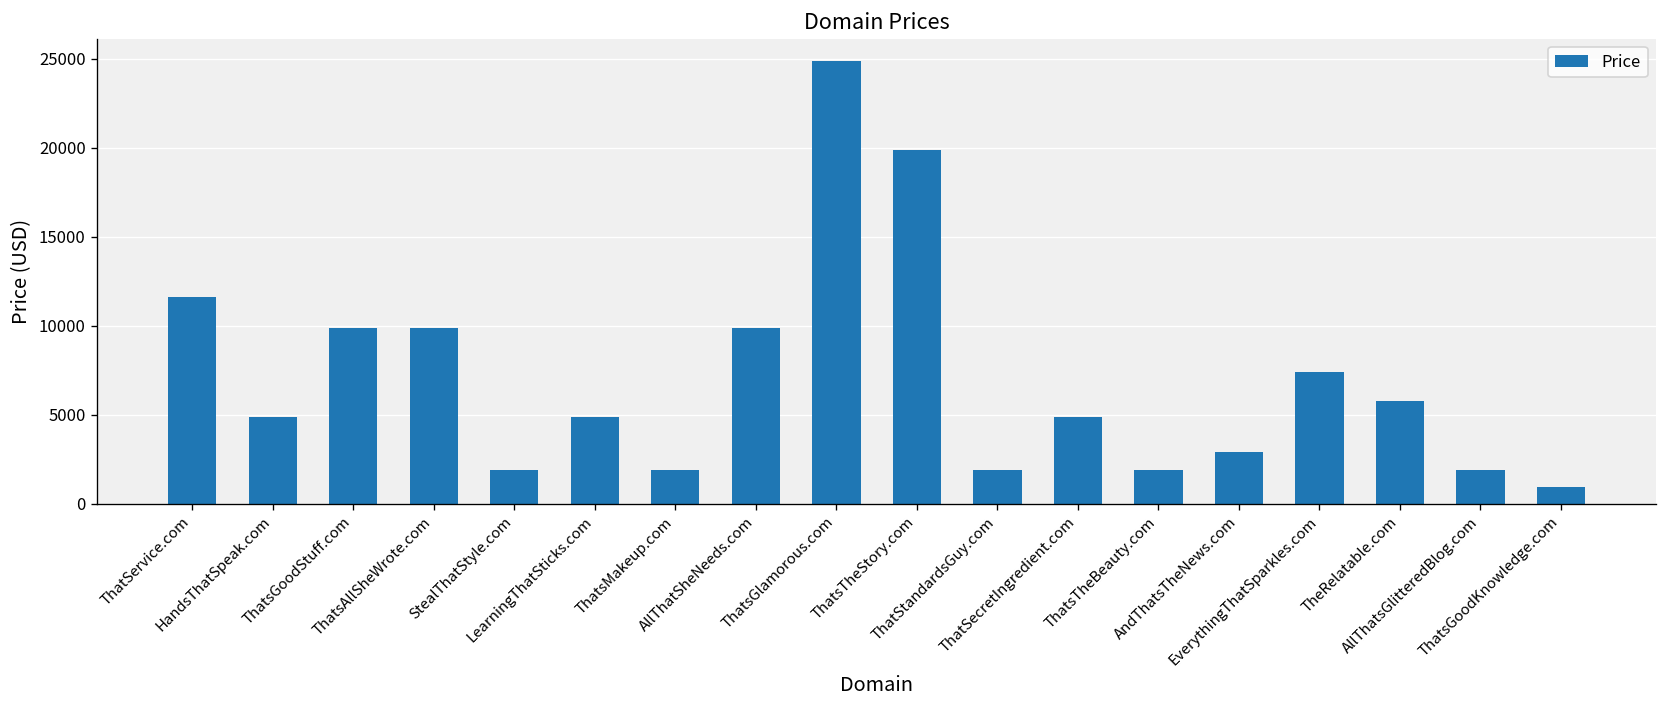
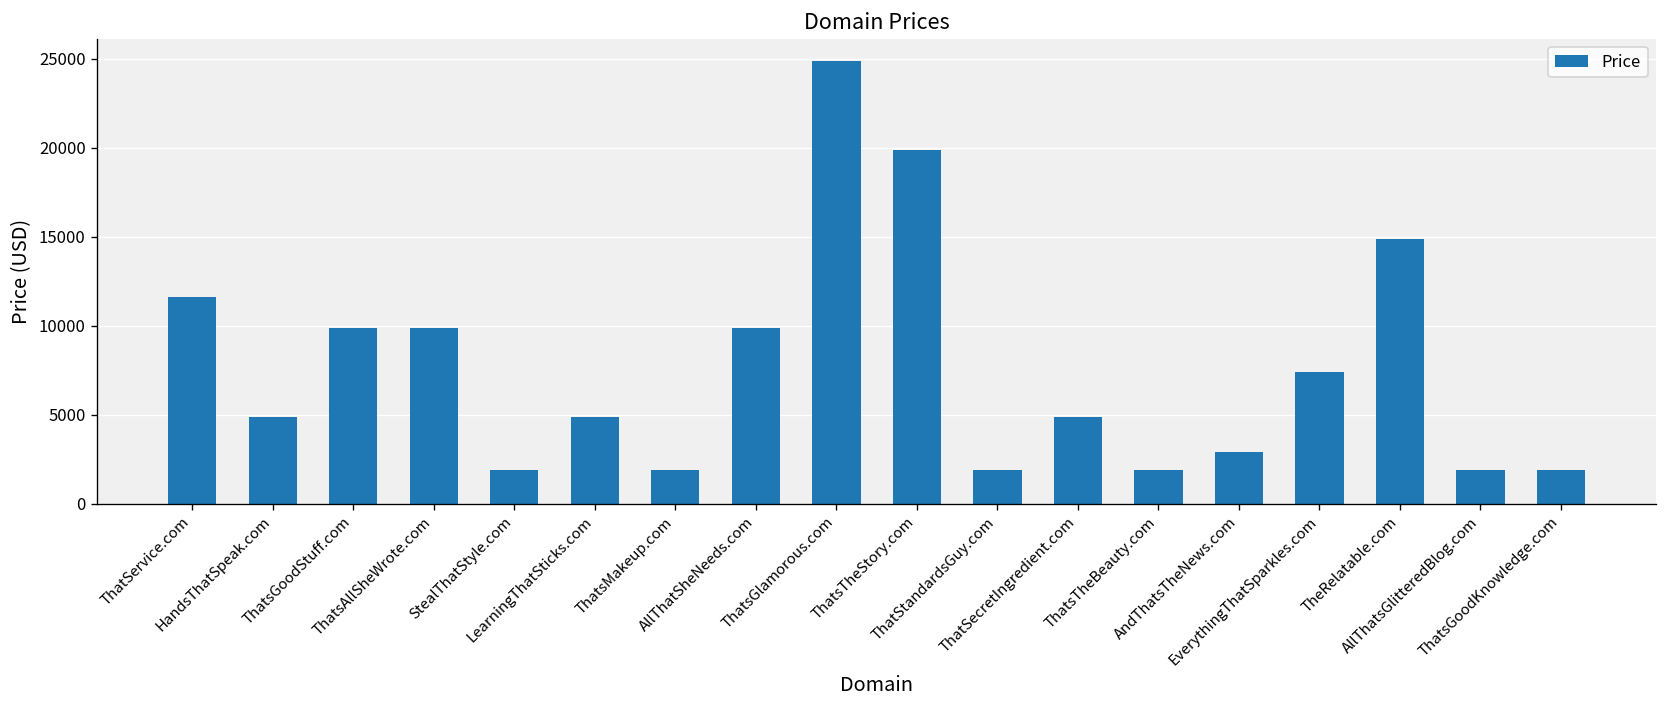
TheRelatable.com: 5800 -> 14900
ThatsGoodKnowledge.com: 900 -> 1900
